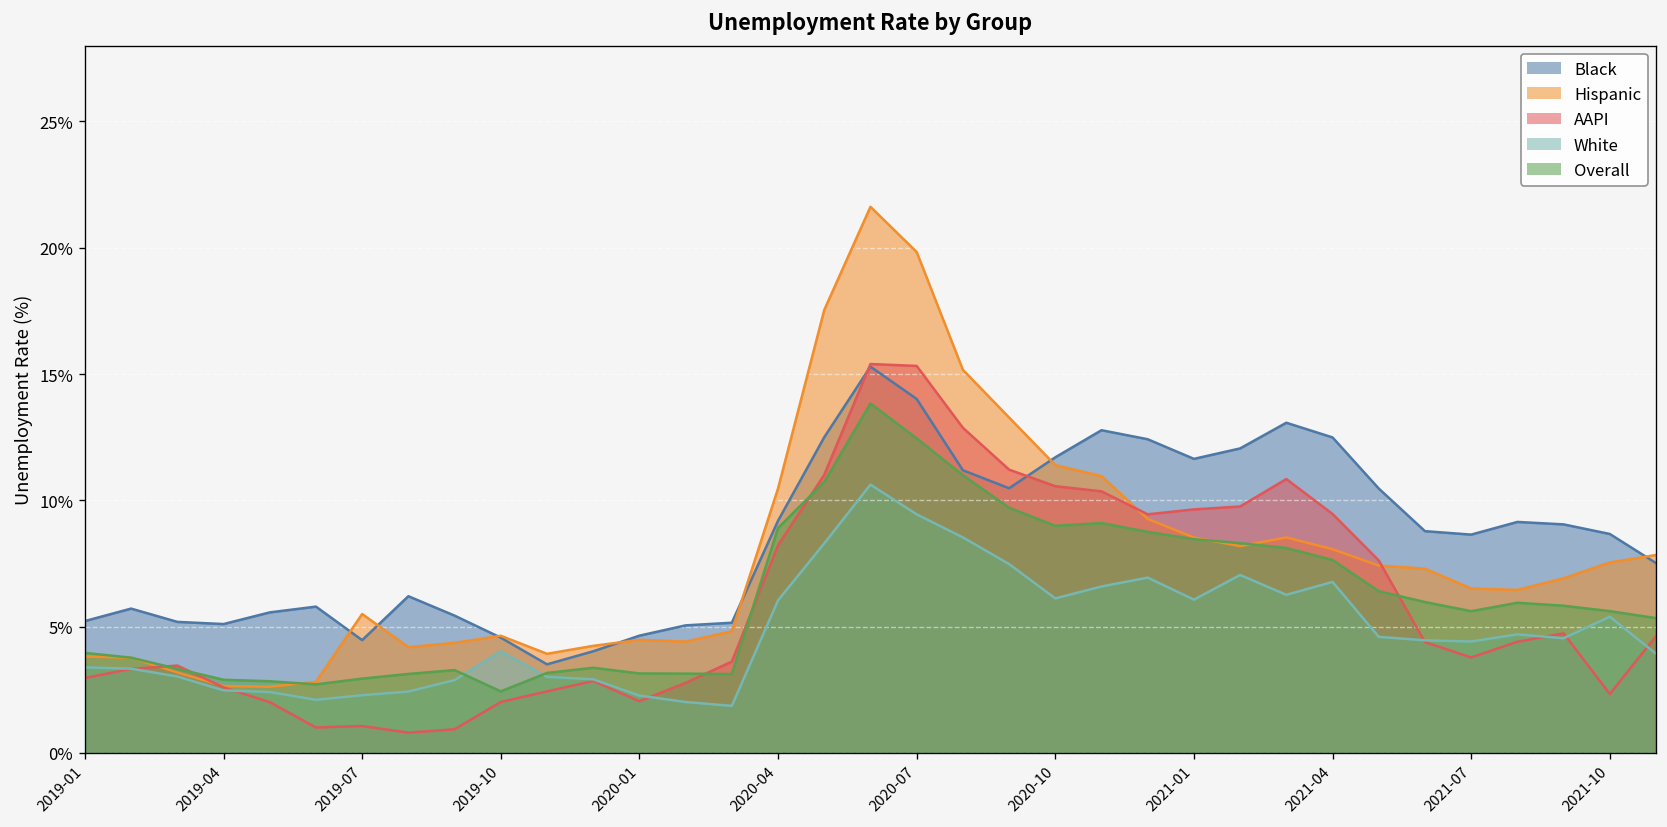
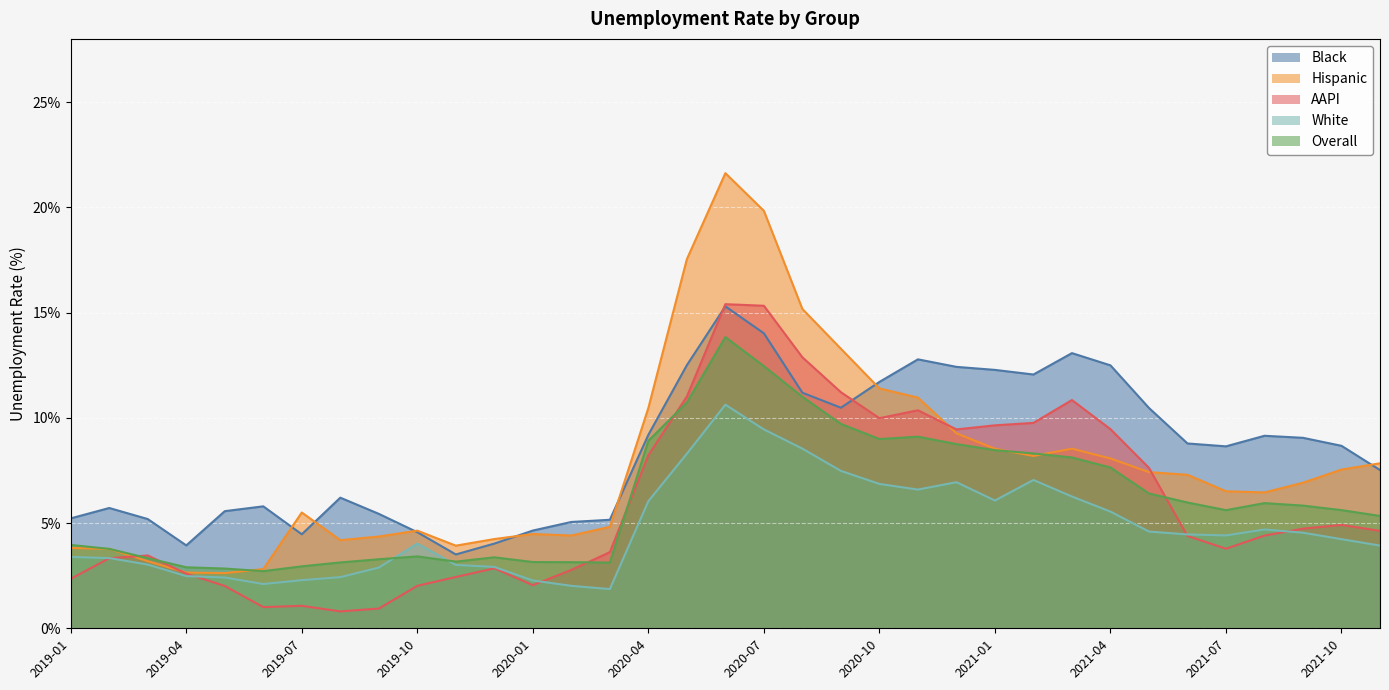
AAPI, 2019-01: 3.0% -> 2.3%
Black, 2019-04: 5.1% -> 3.9%
Overall, 2019-10: 2.4% -> 3.4%
AAPI, 2020-10: 10.6% -> 10.0%
White, 2020-10: 6.1% -> 6.9%
Black, 2021-01: 11.6% -> 12.3%
White, 2021-04: 6.8% -> 5.5%
AAPI, 2021-10: 2.3% -> 4.9%
White, 2021-10: 5.4% -> 4.2%
